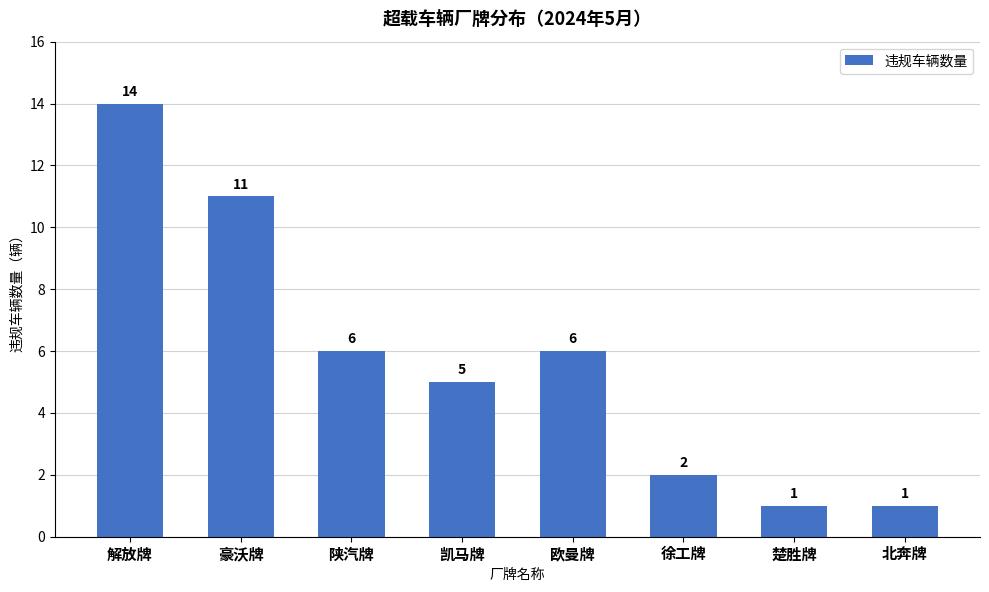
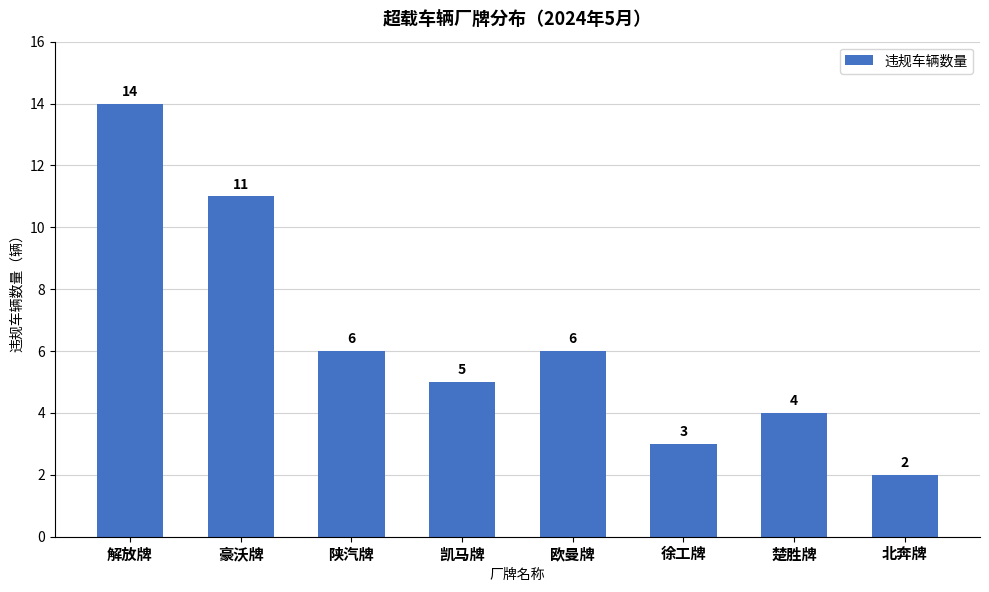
徐工牌: 2 -> 3
楚胜牌: 1 -> 4
北奔牌: 1 -> 2
